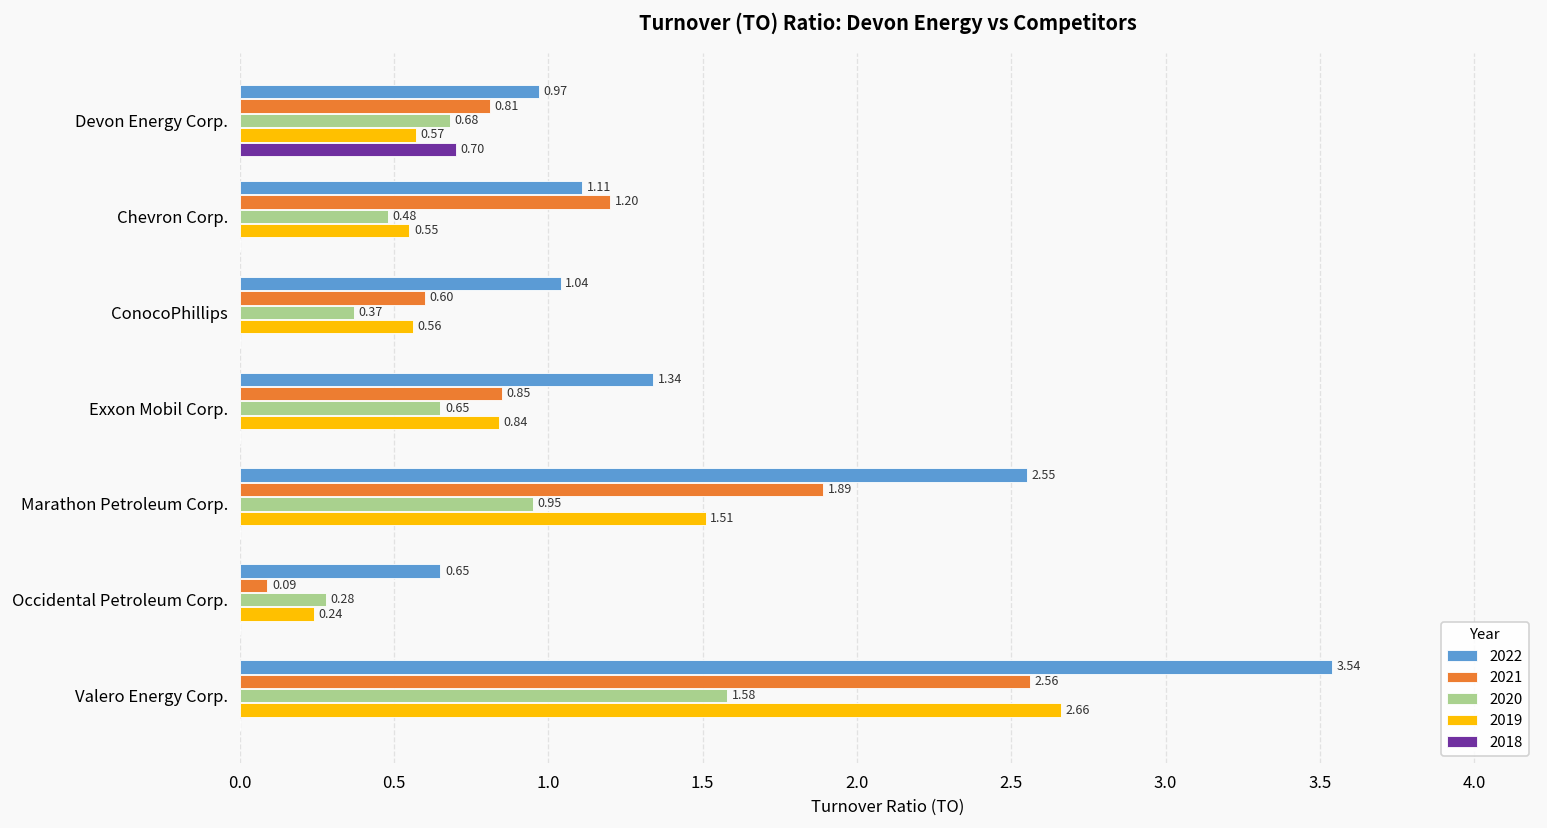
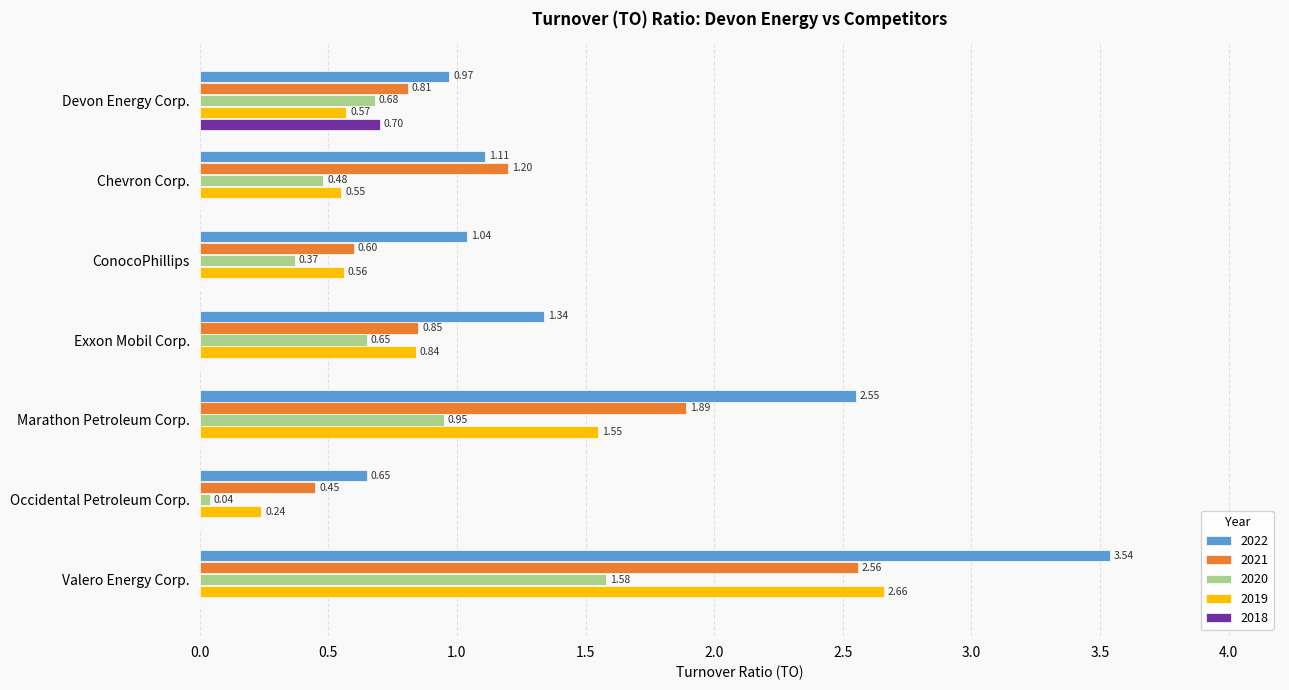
2019, Marathon Petroleum Corp.: 1.51 -> 1.55
2021, Occidental Petroleum Corp.: 0.09 -> 0.45
2020, Occidental Petroleum Corp.: 0.28 -> 0.04
